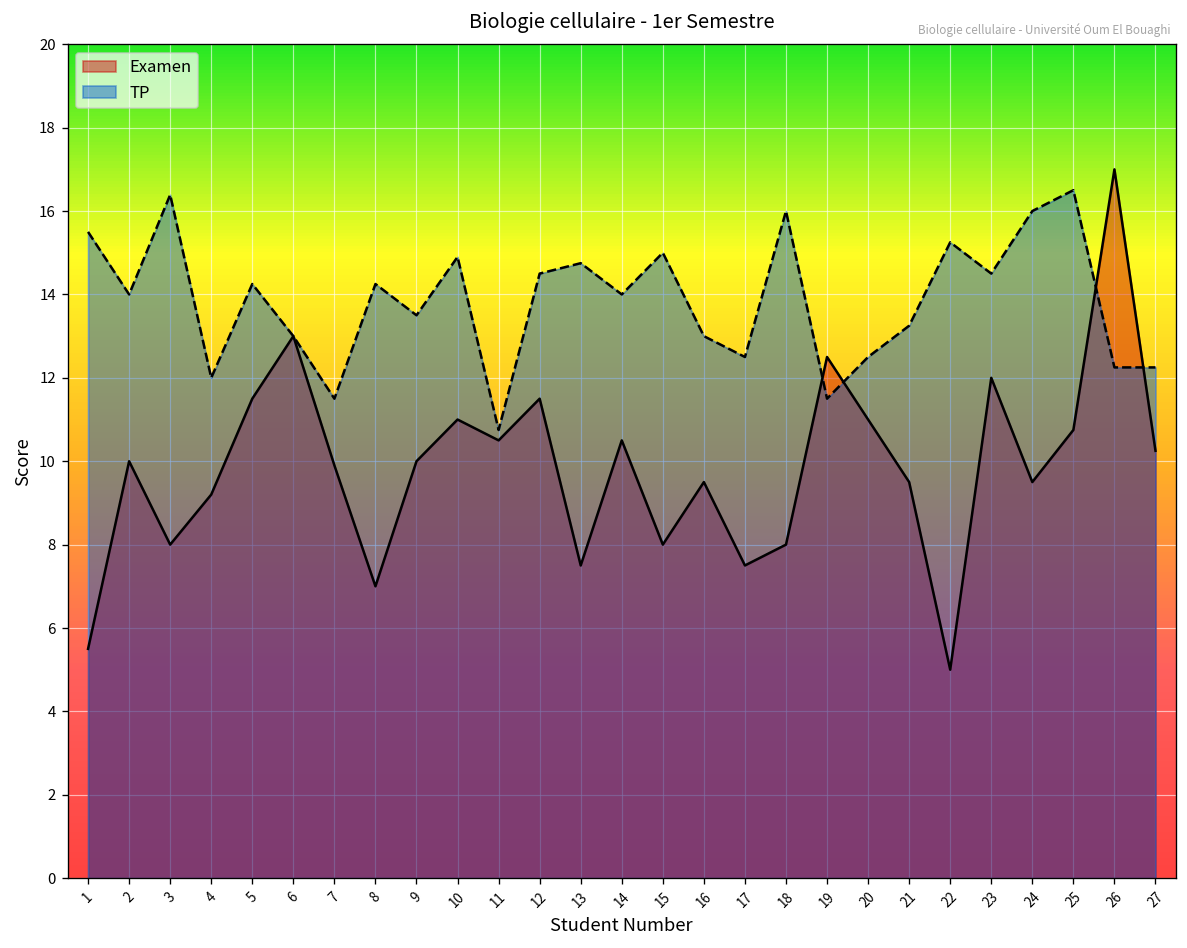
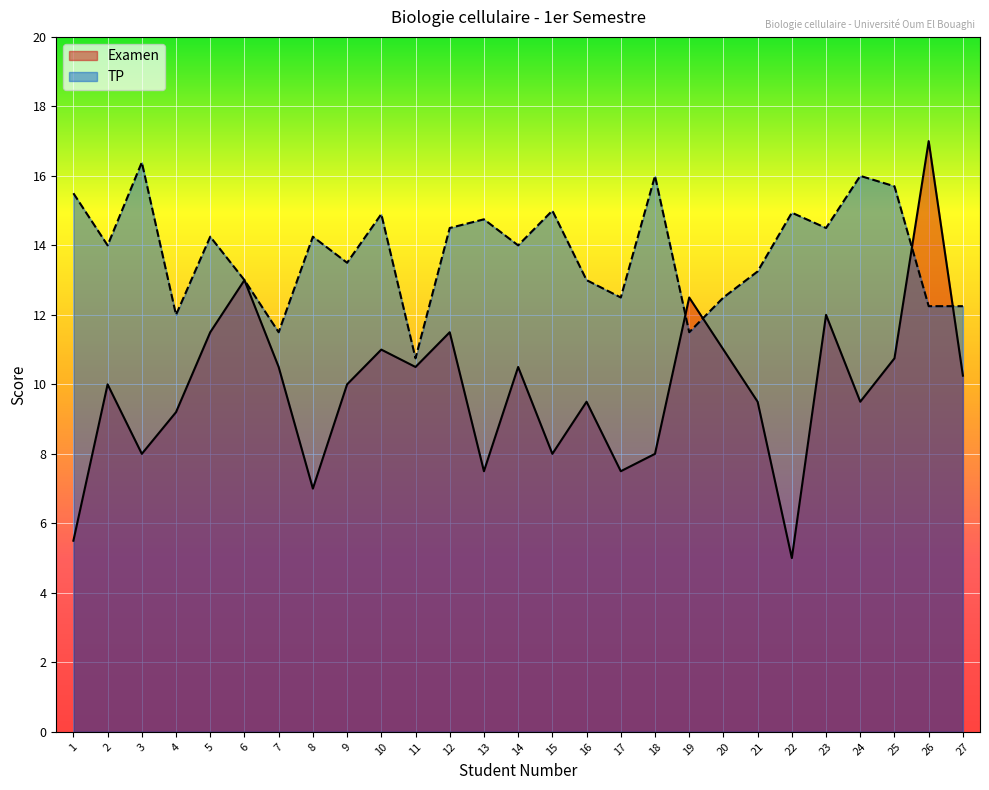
Examen, 7: 9.9 -> 10.5
TP, 22: 15.3 -> 14.9
TP, 25: 16.5 -> 15.7
